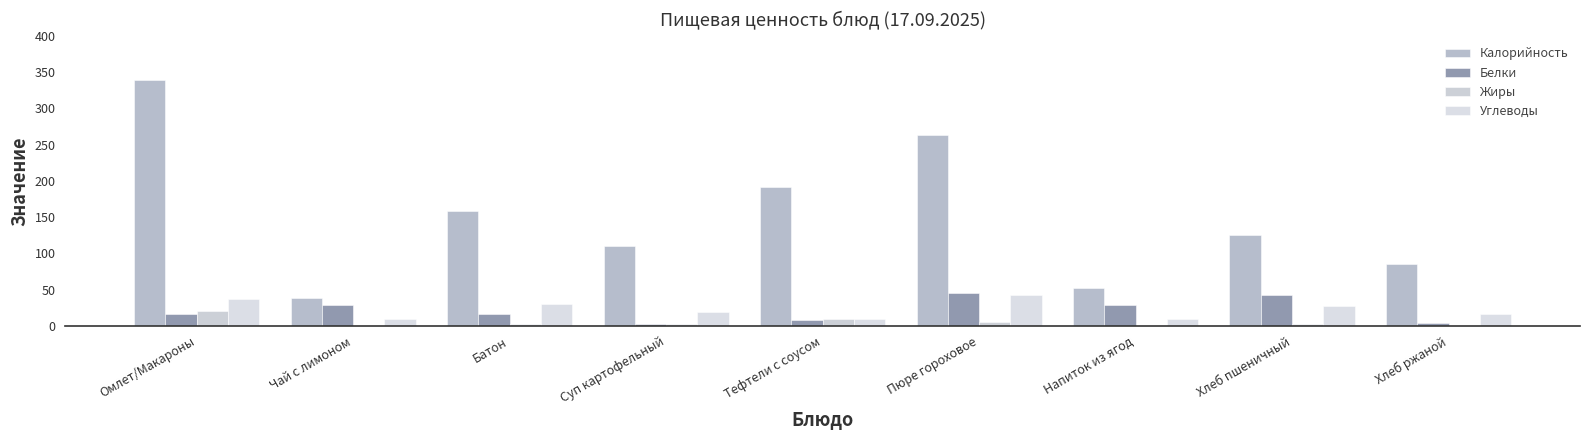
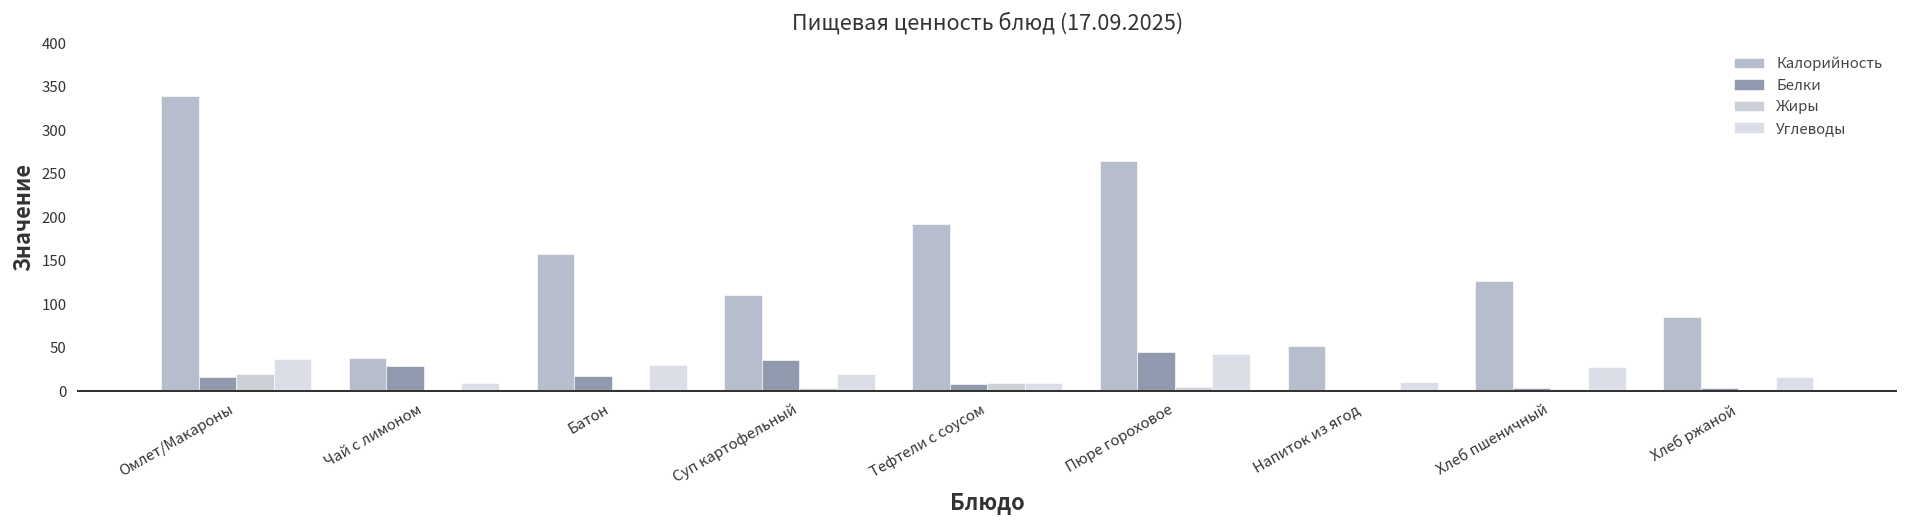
Белки, Суп картофельный: 0 -> 40
Белки, Напиток из ягод: 30 -> 0
Белки, Хлеб пшеничный: 40 -> 0
